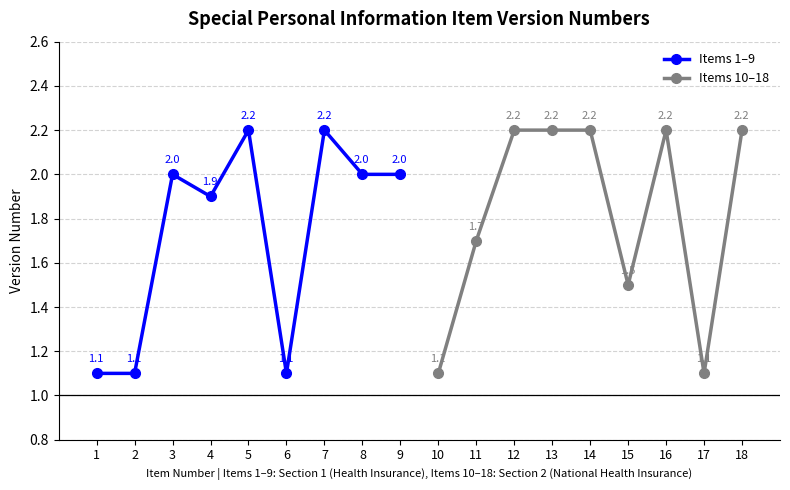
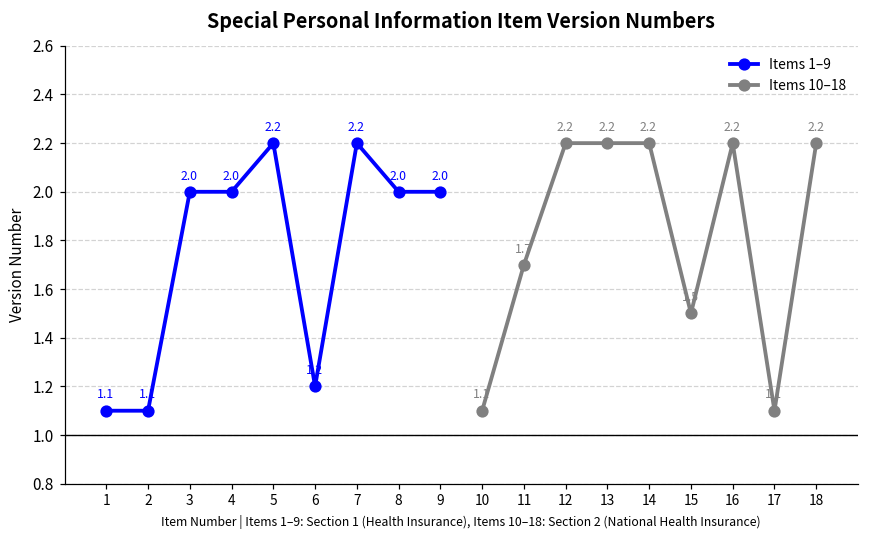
Items 1–9, 4: 1.9 -> 2.0
Items 1–9, 6: 1.1 -> 1.2
